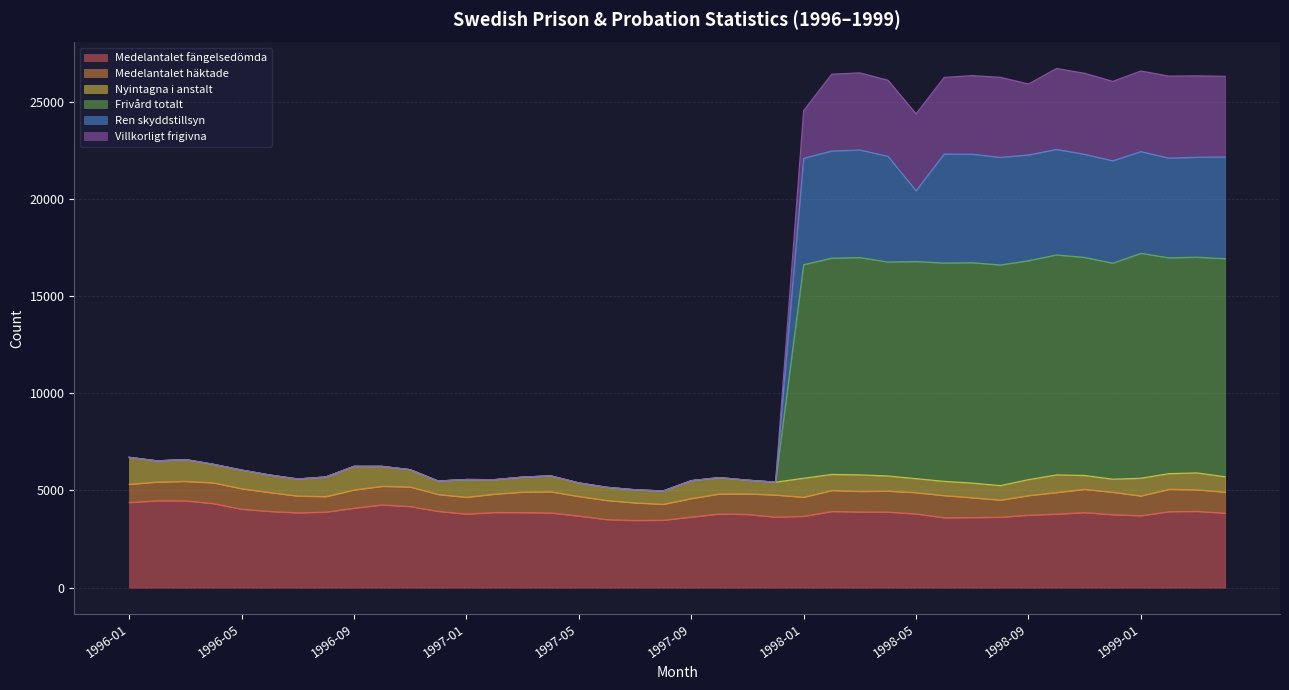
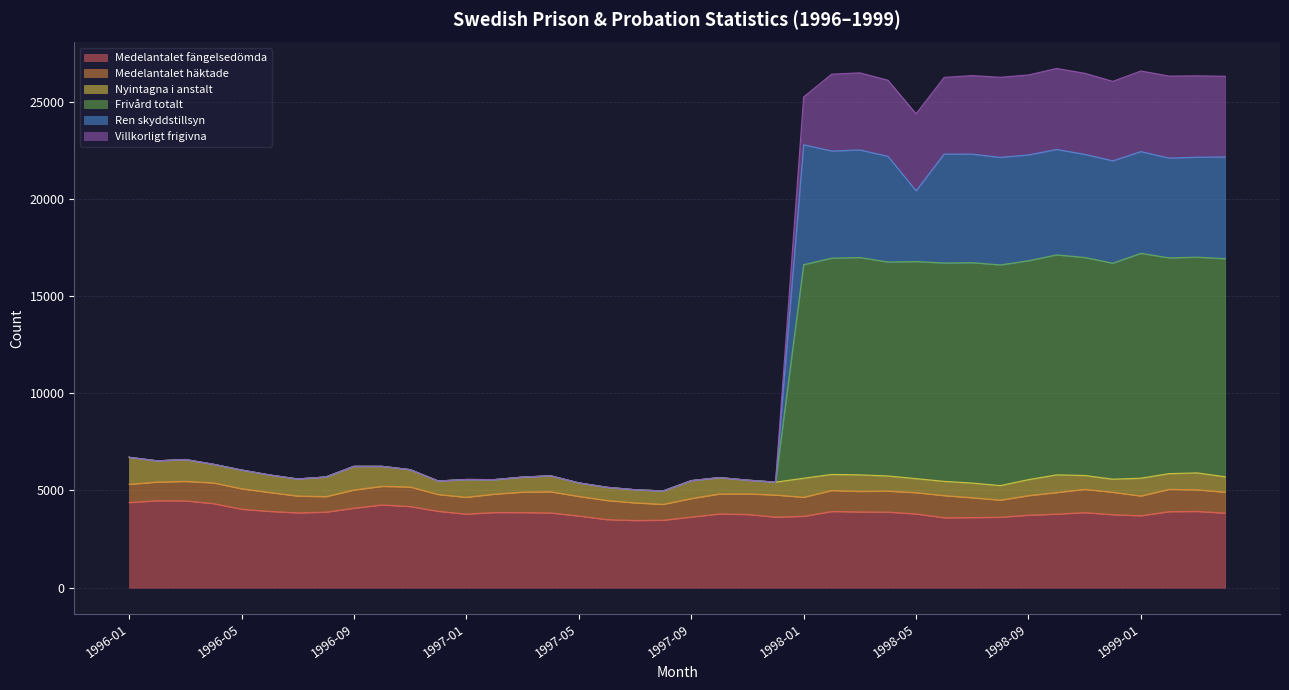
Ren skyddstillsyn, 1998-01: 5500 -> 6200
Villkorligt frigivna, 1998-09: 3700 -> 4100
